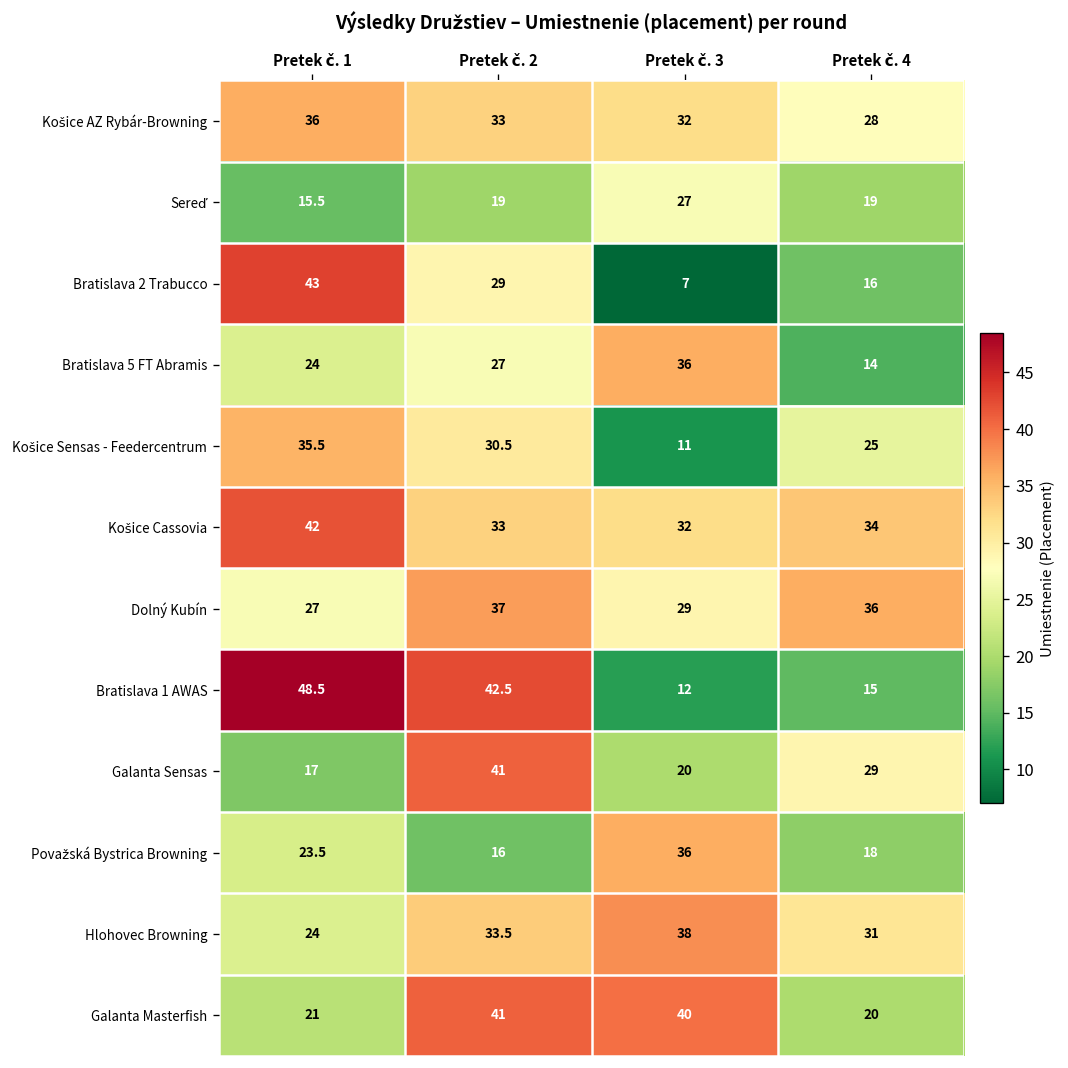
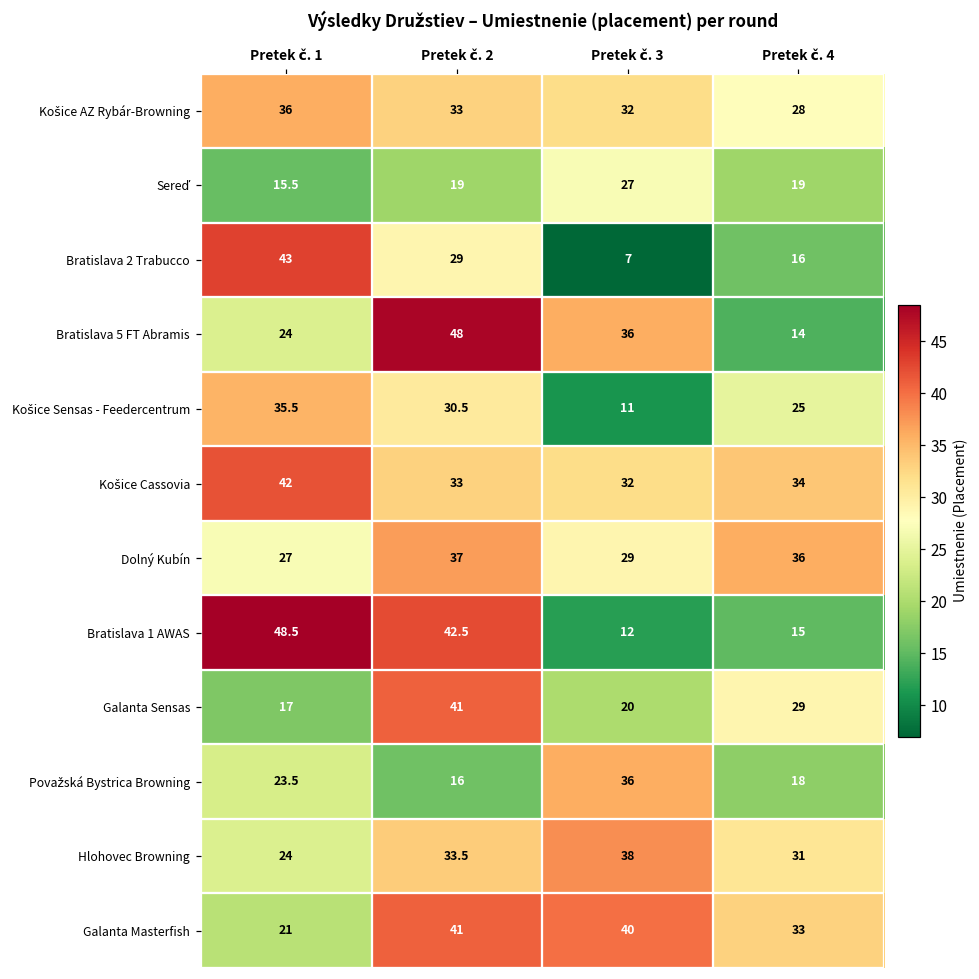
Bratislava 5 FT Abramis, Pretek č. 2: 27 -> 48
Galanta Masterfish, Pretek č. 4: 20 -> 33
